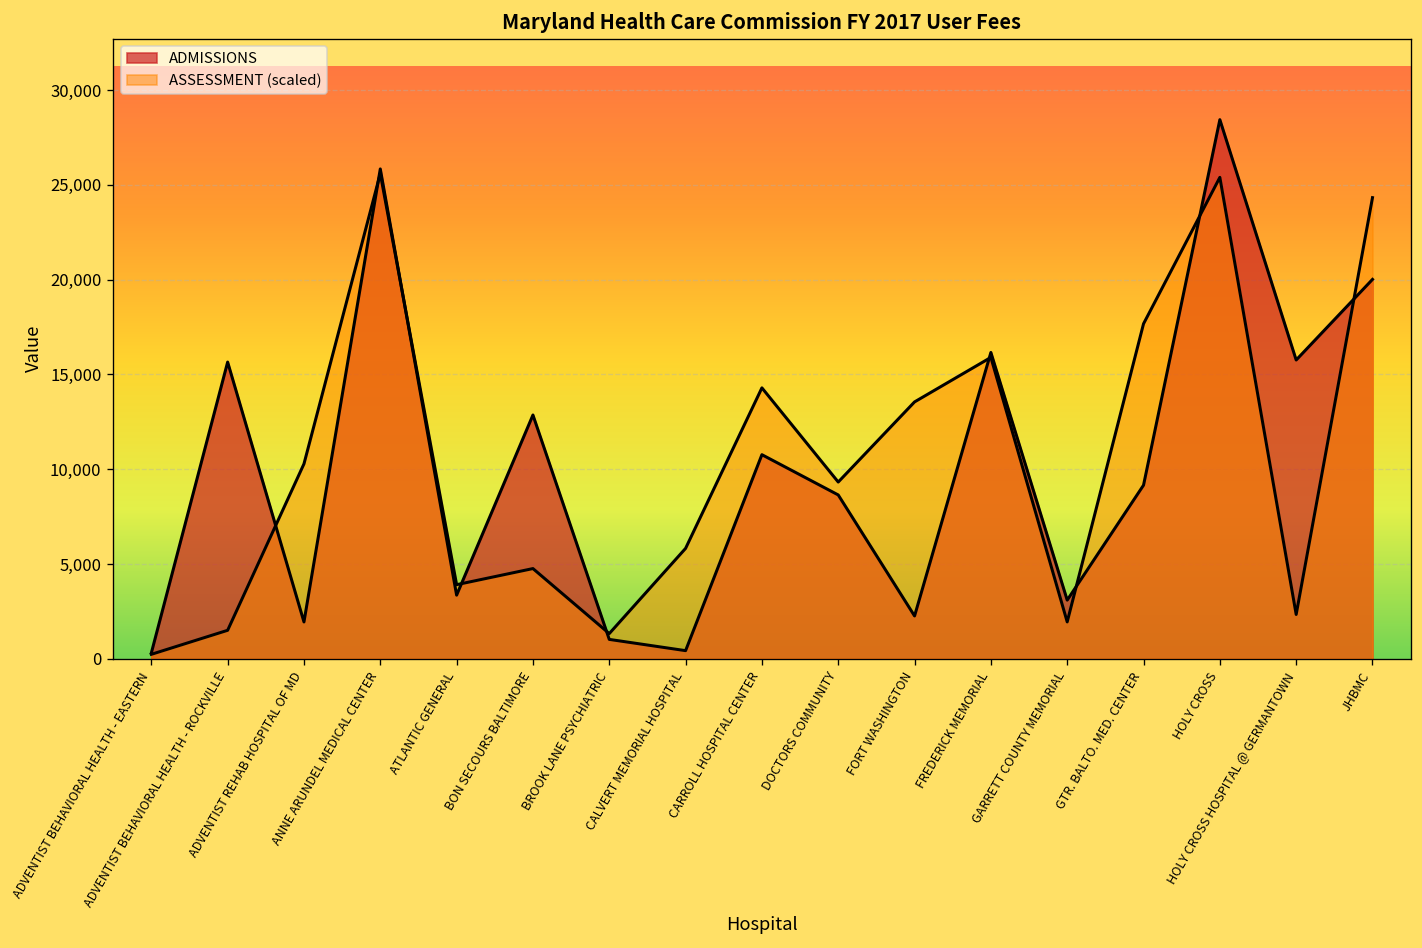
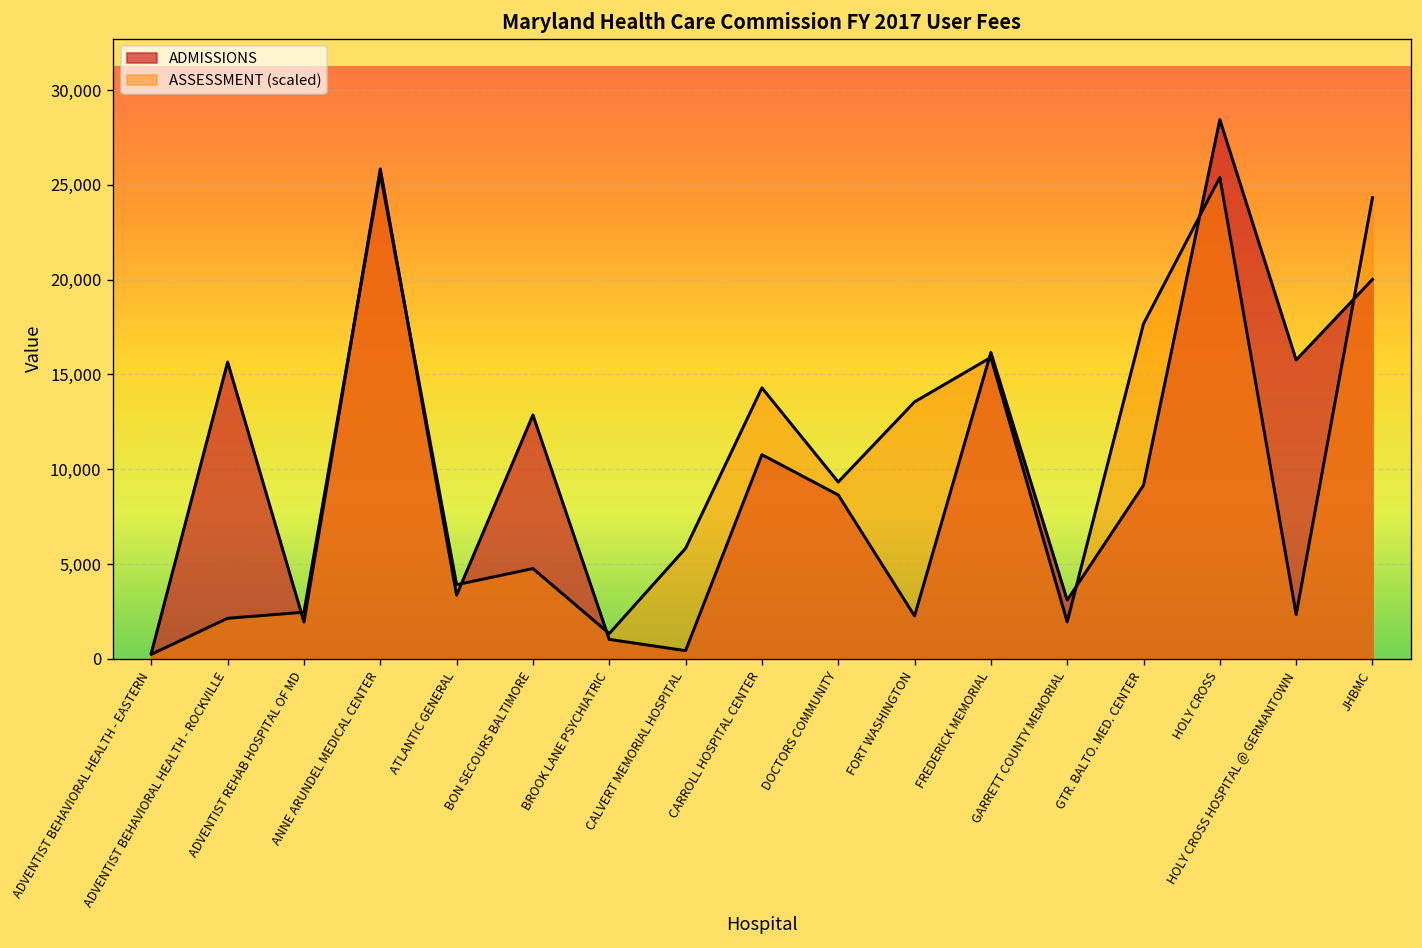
ASSESSMENT (scaled), ADVENTIST BEHAVIORAL HEALTH - ROCKVILLE: 1,500 -> 2,100
ASSESSMENT (scaled), ADVENTIST REHAB HOSPITAL OF MD: 10,300 -> 2,500
